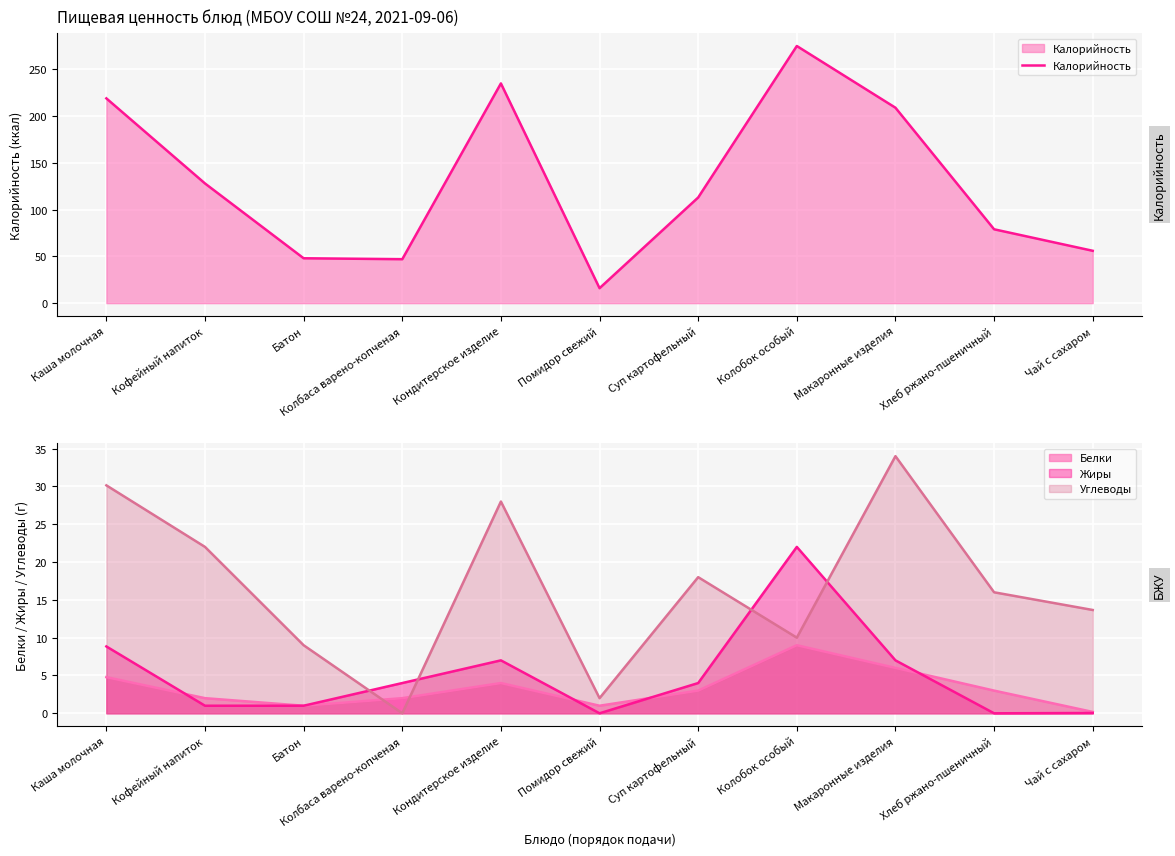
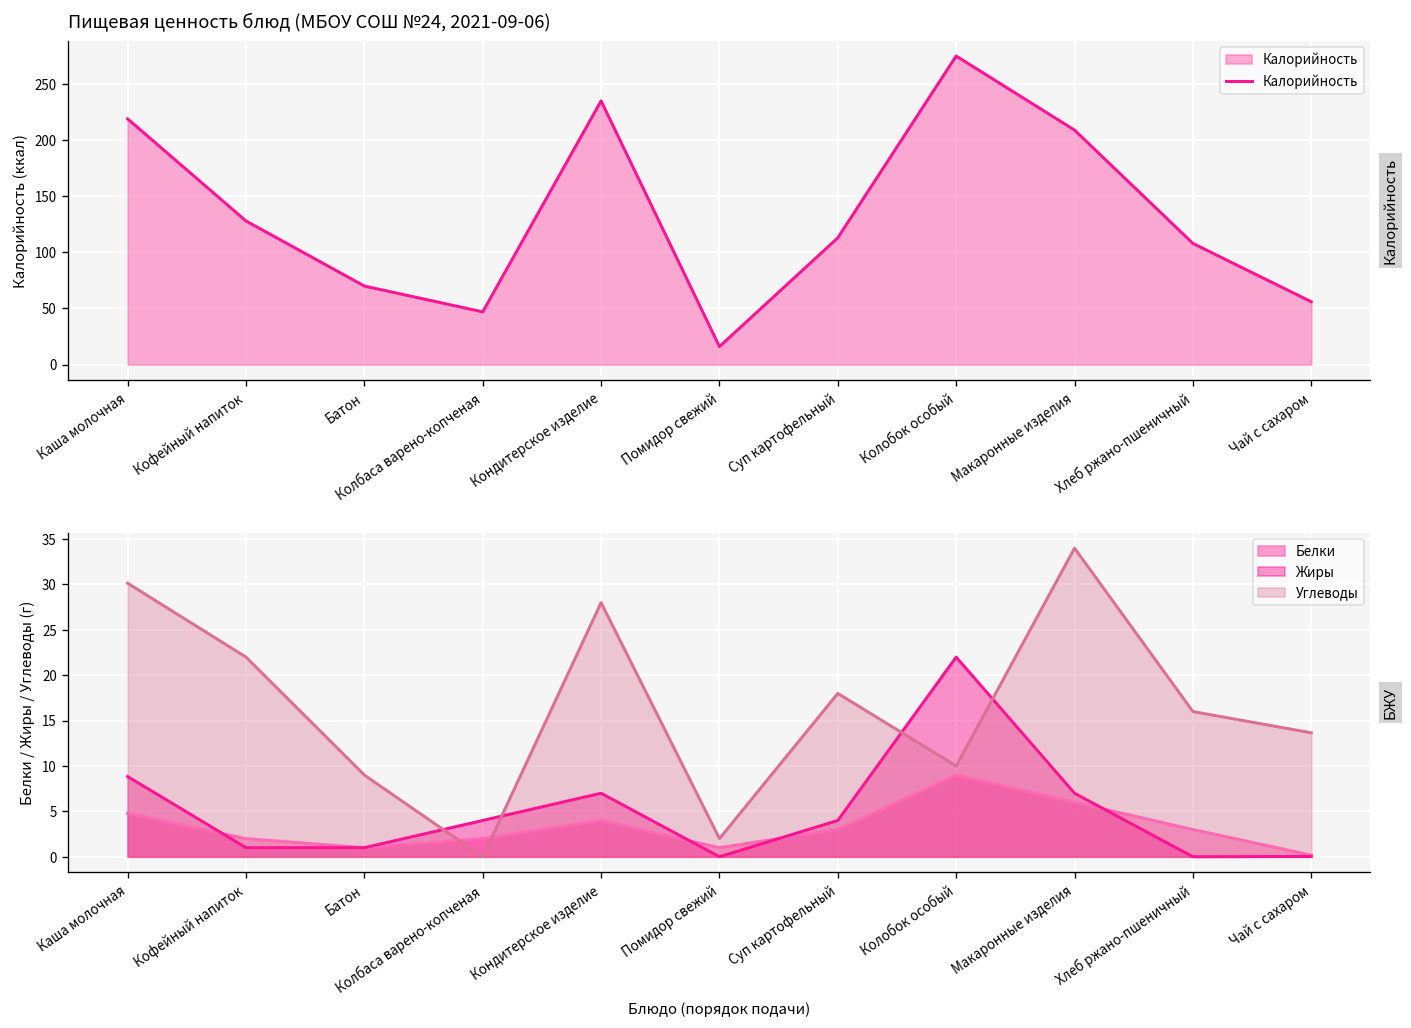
Пищевая ценность блюд (МБОУ СОШ №24, 2021-09-06), Батон: 50 -> 70
Пищевая ценность блюд (МБОУ СОШ №24, 2021-09-06), Хлеб ржано-пшеничный: 80 -> 110
